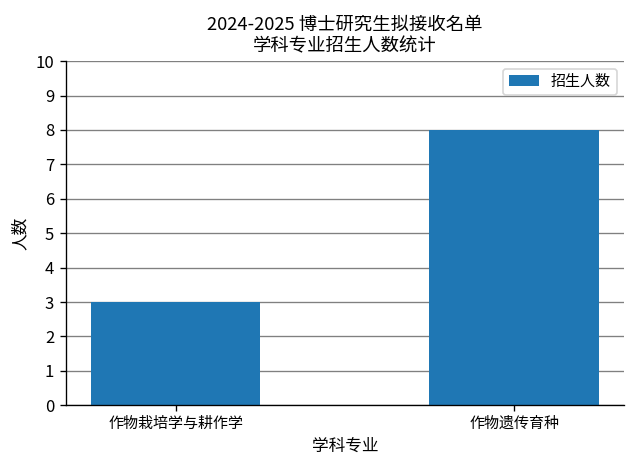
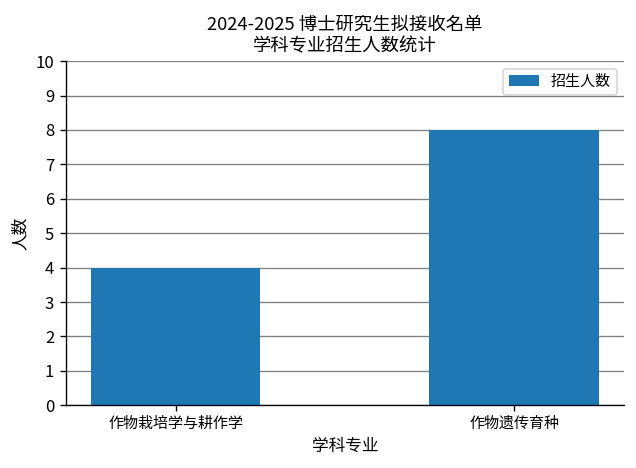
作物栽培学与耕作学: 3 -> 4
